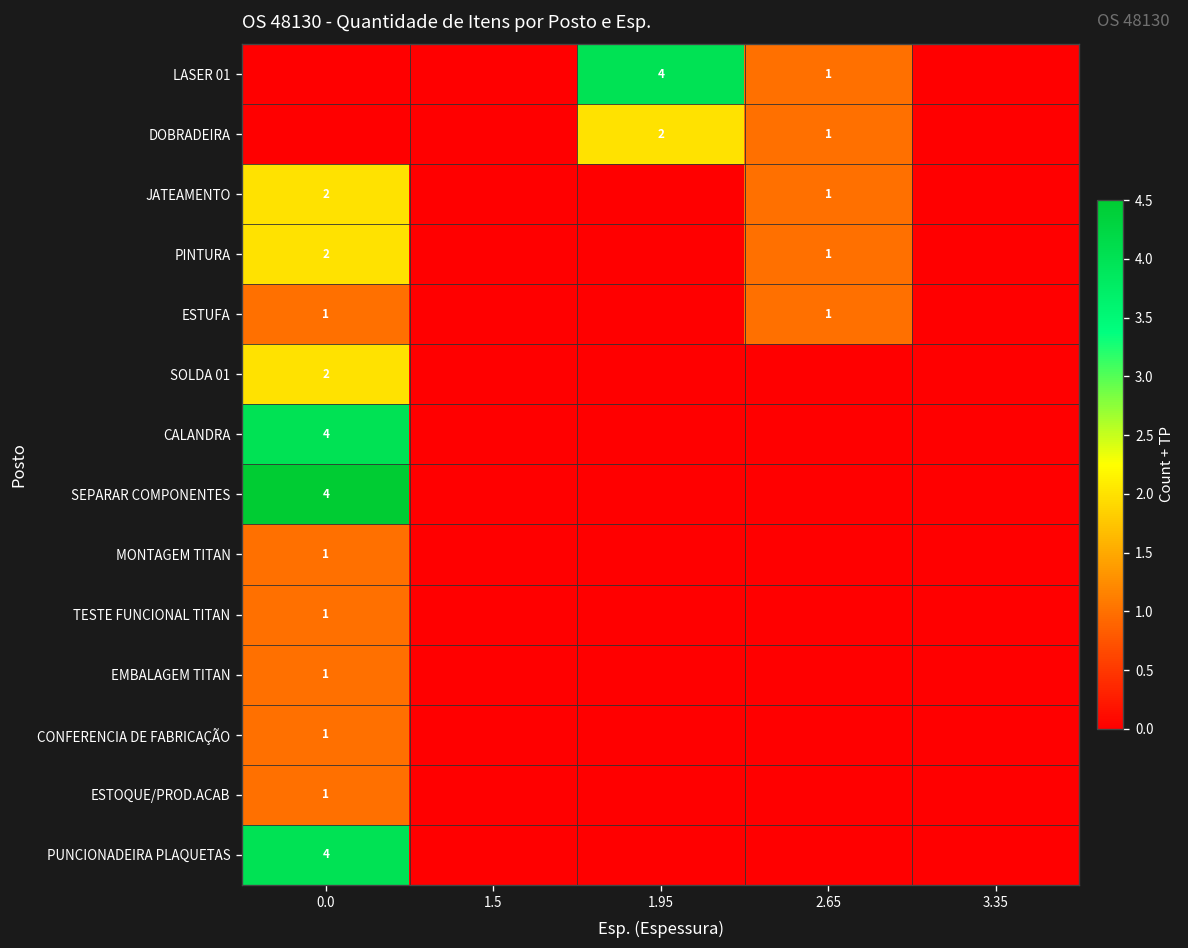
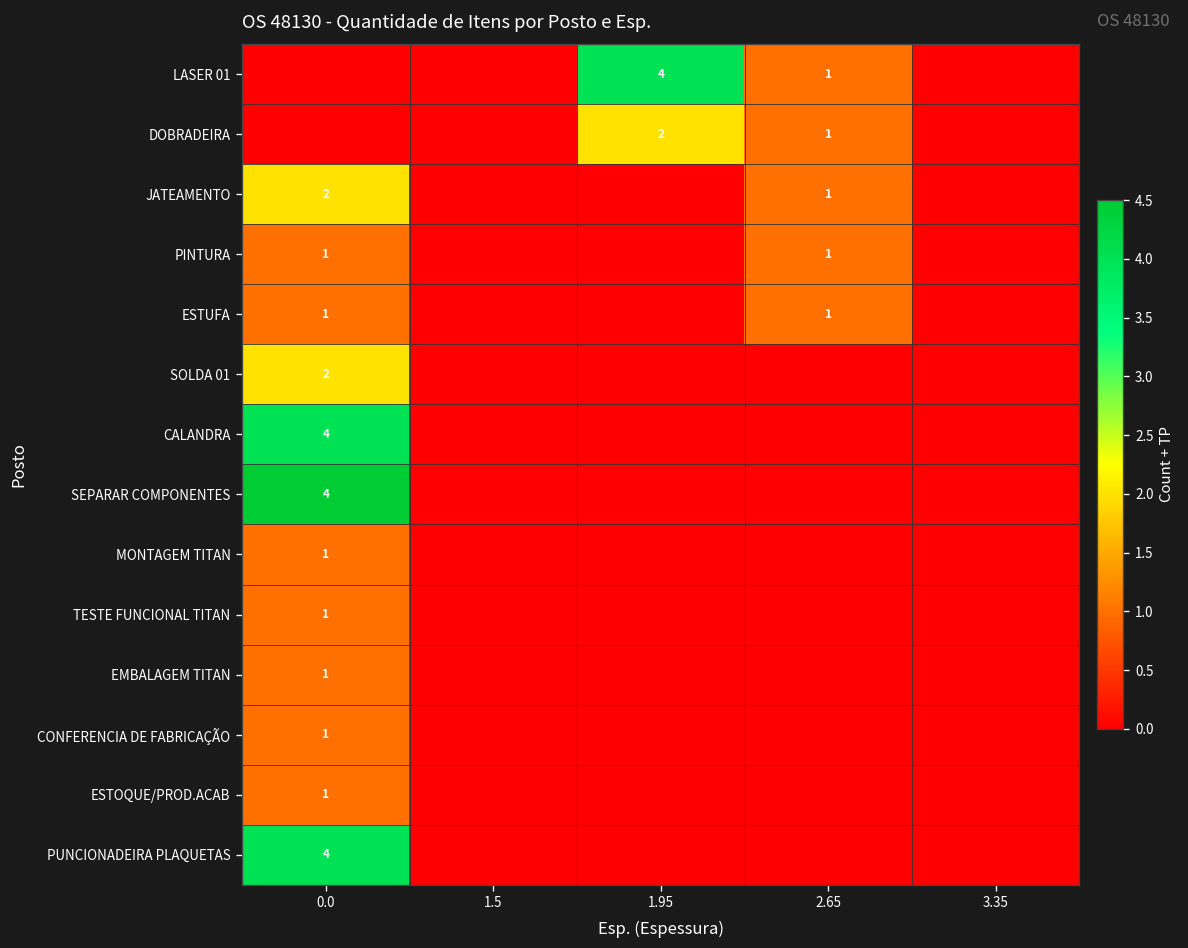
PINTURA, 0.0: 2 -> 1
